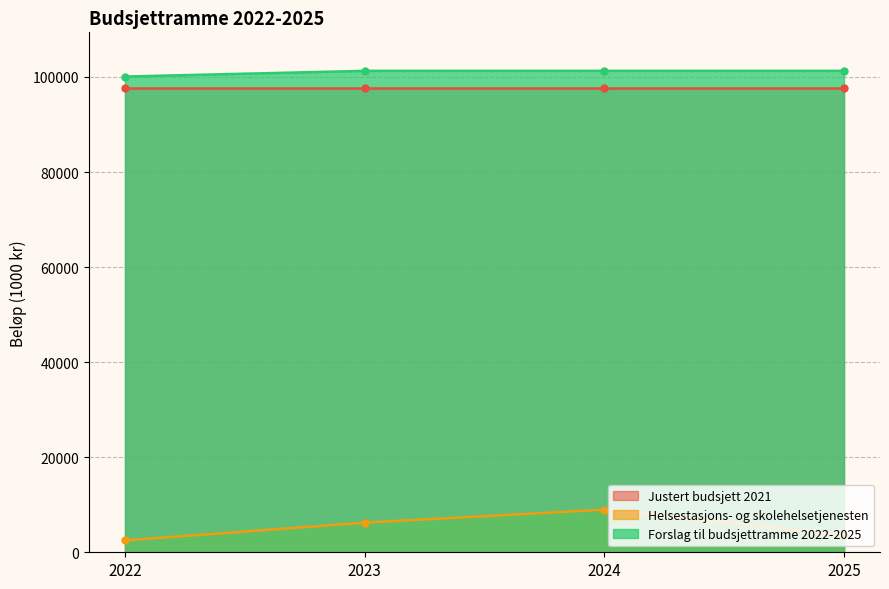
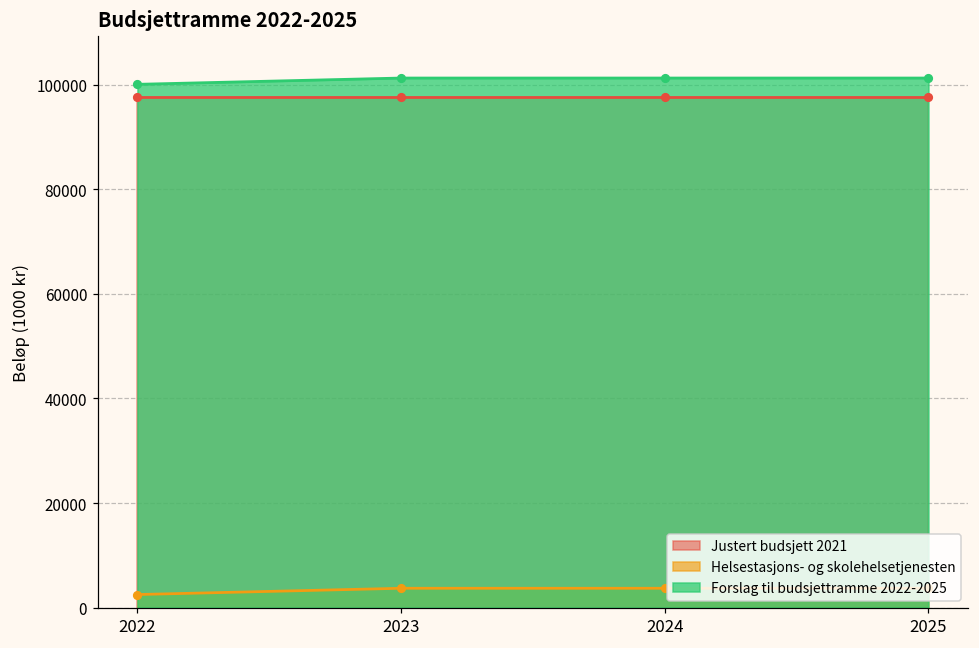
Helsestasjons- og skolehelsetjenesten, 2023: 6000 -> 4000
Helsestasjons- og skolehelsetjenesten, 2024: 9000 -> 4000
